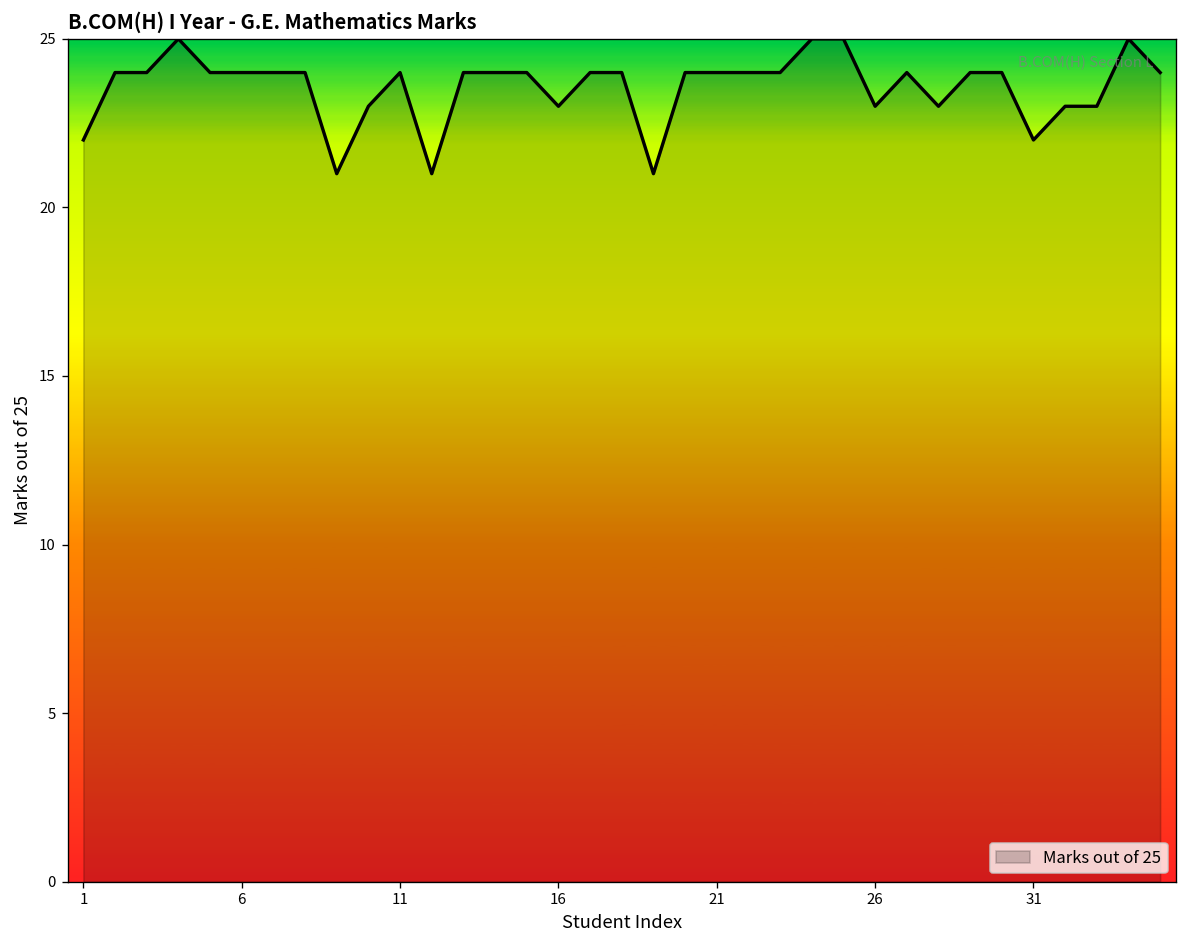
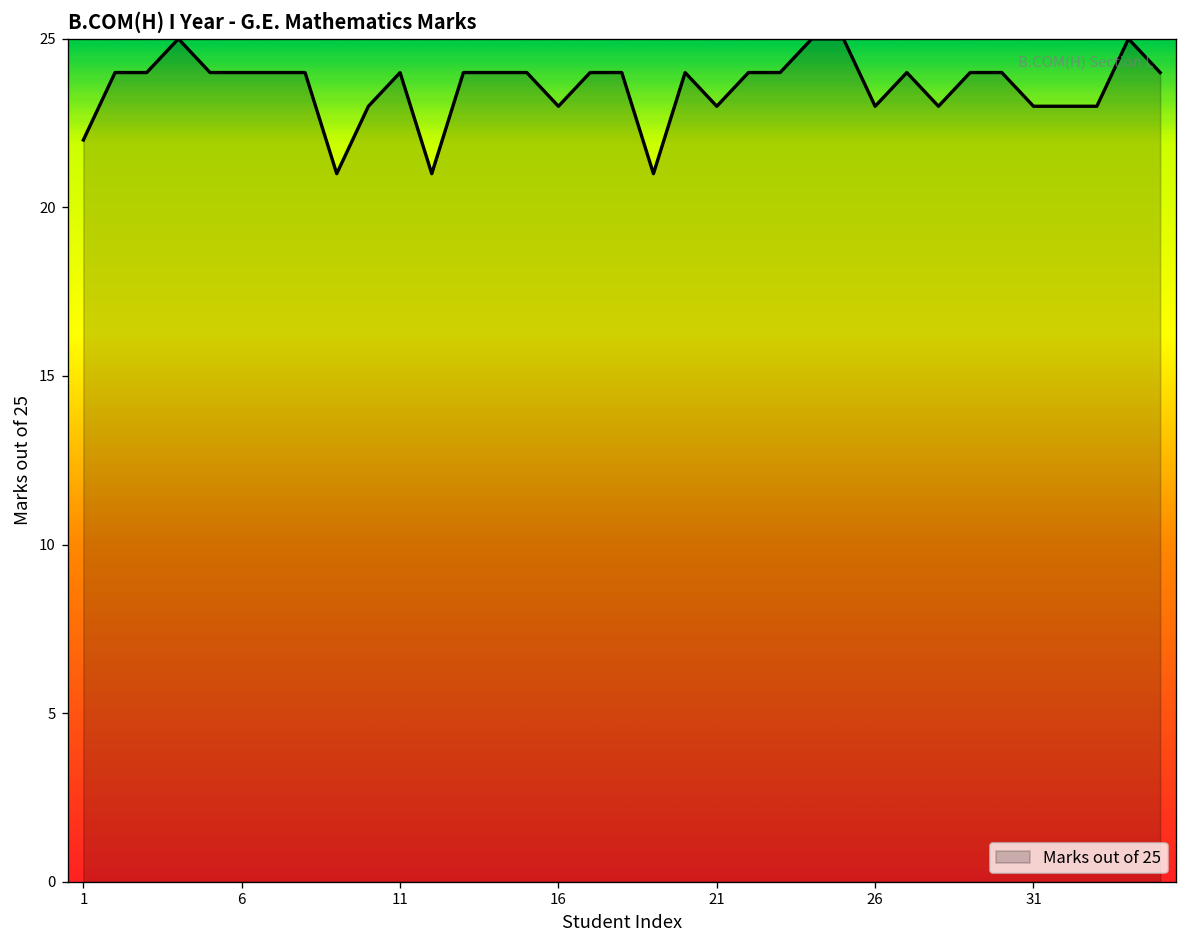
21: 24 -> 23
31: 22 -> 23
